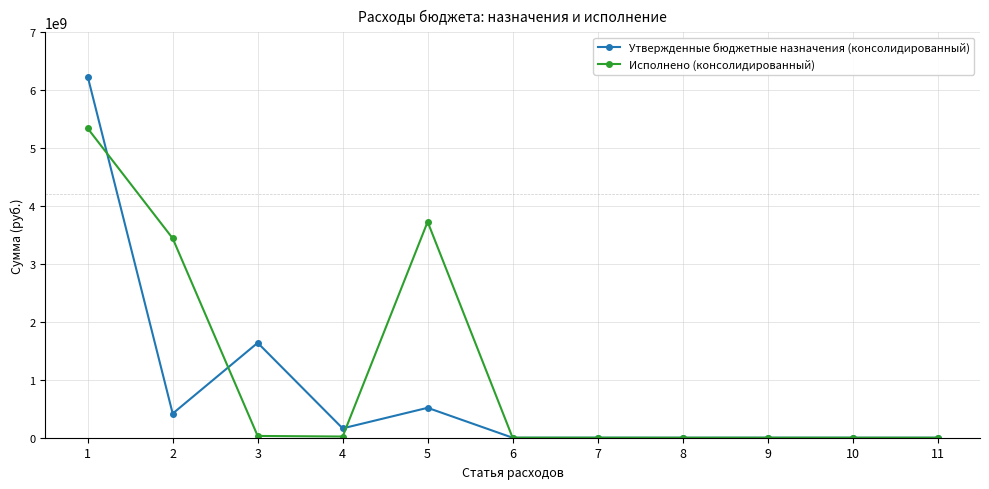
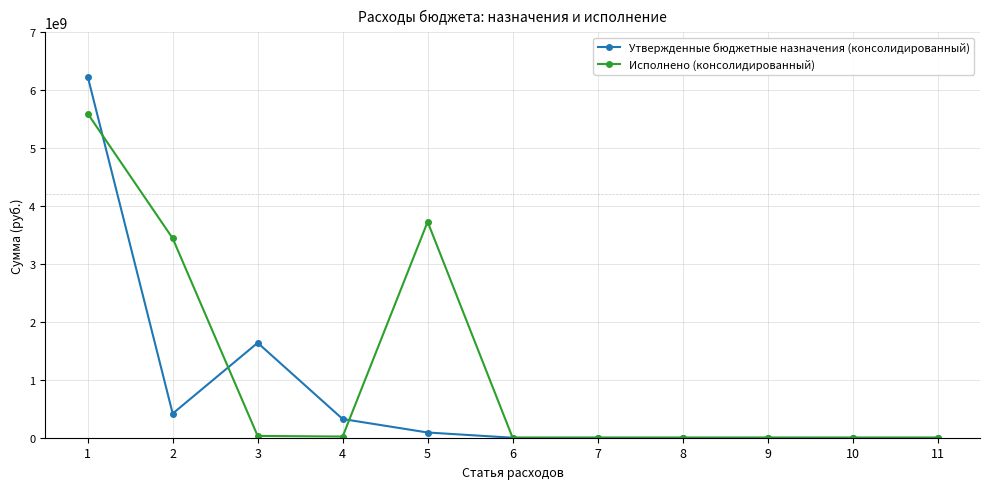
Исполнено (консолидированный), 1: 5300000000 -> 5600000000
Утвержденные бюджетные назначения (консолидированный), 4: 200000000 -> 300000000
Утвержденные бюджетные назначения (консолидированный), 5: 500000000 -> 100000000
